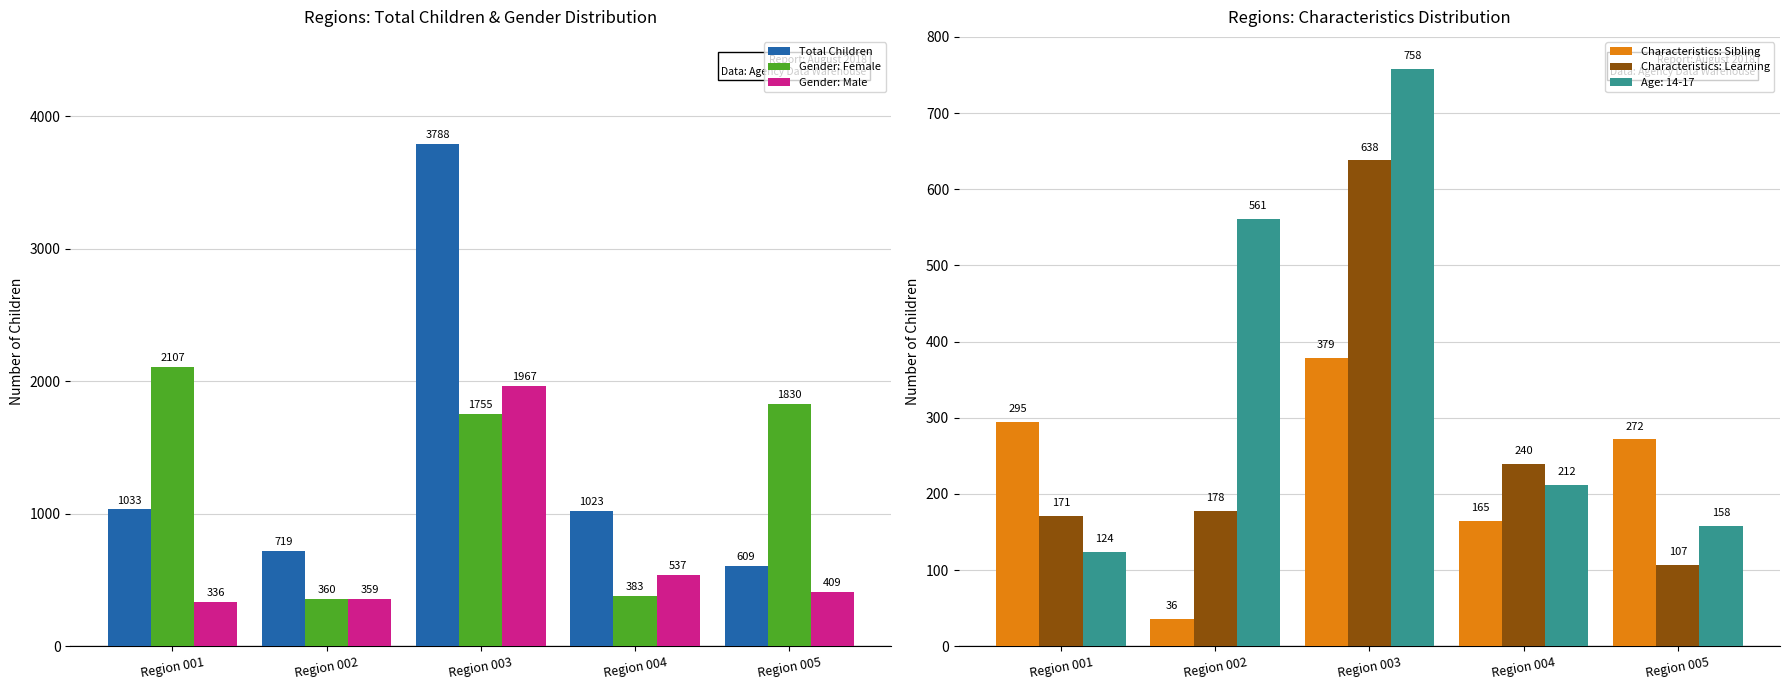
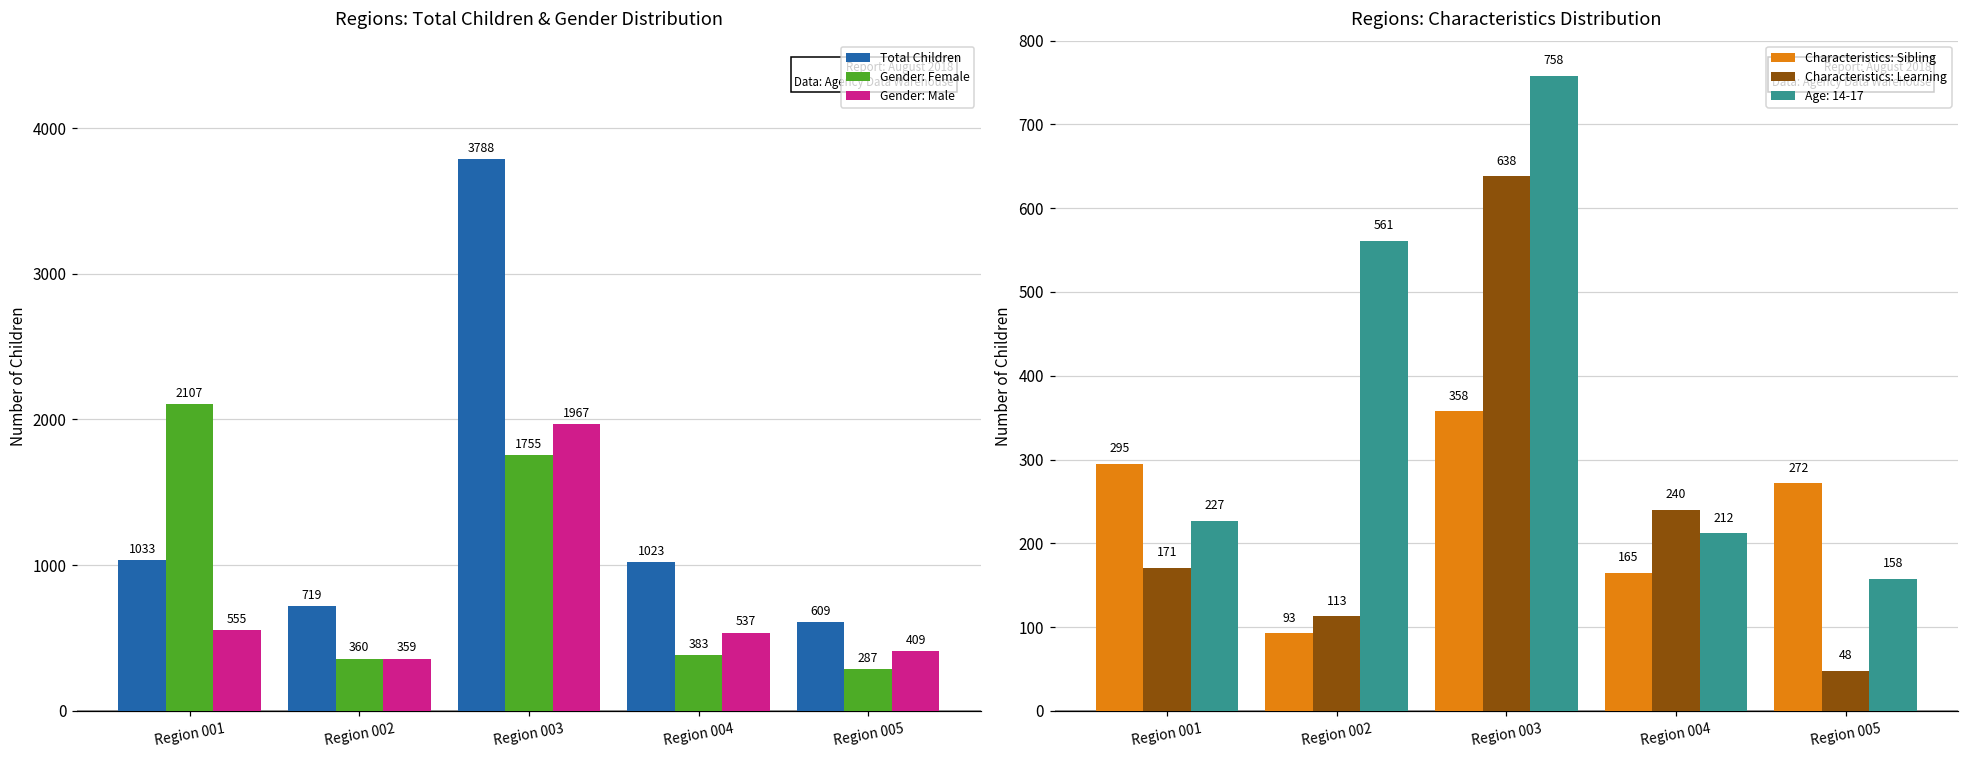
Regions: Total Children & Gender Distribution, Gender: Male, Region 001: 336 -> 555
Regions: Total Children & Gender Distribution, Gender: Female, Region 005: 1830 -> 287
Regions: Characteristics Distribution, Age: 14-17, Region 001: 124 -> 227
Regions: Characteristics Distribution, Characteristics: Sibling, Region 002: 36 -> 93
Regions: Characteristics Distribution, Characteristics: Learning, Region 002: 178 -> 113
Regions: Characteristics Distribution, Characteristics: Sibling, Region 003: 379 -> 358
Regions: Characteristics Distribution, Characteristics: Learning, Region 005: 107 -> 48
